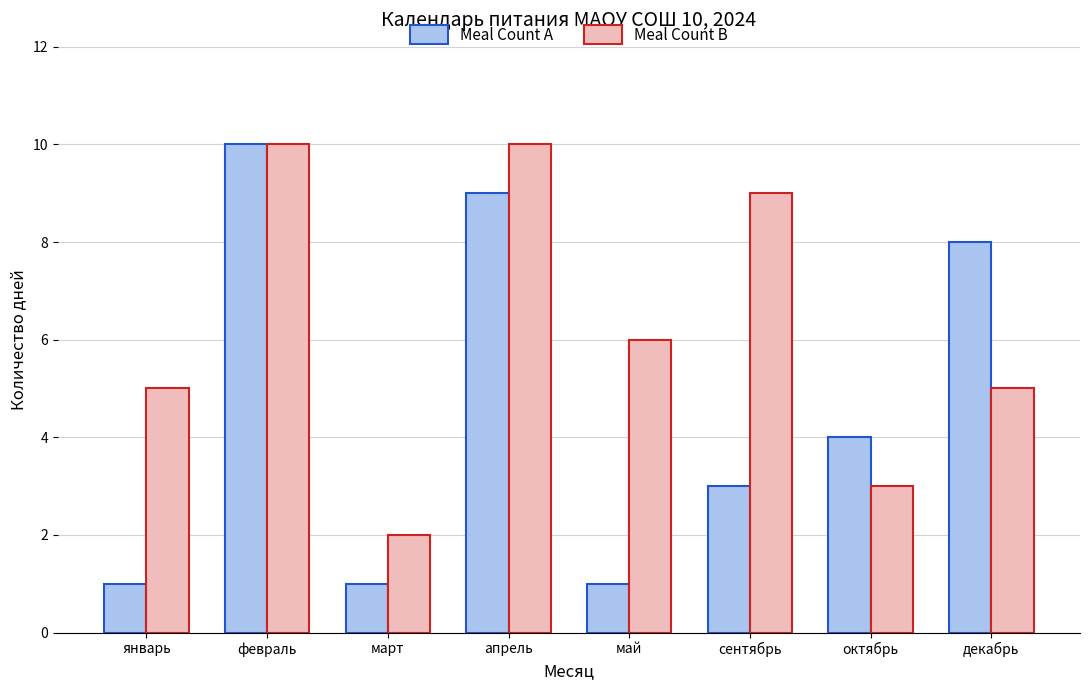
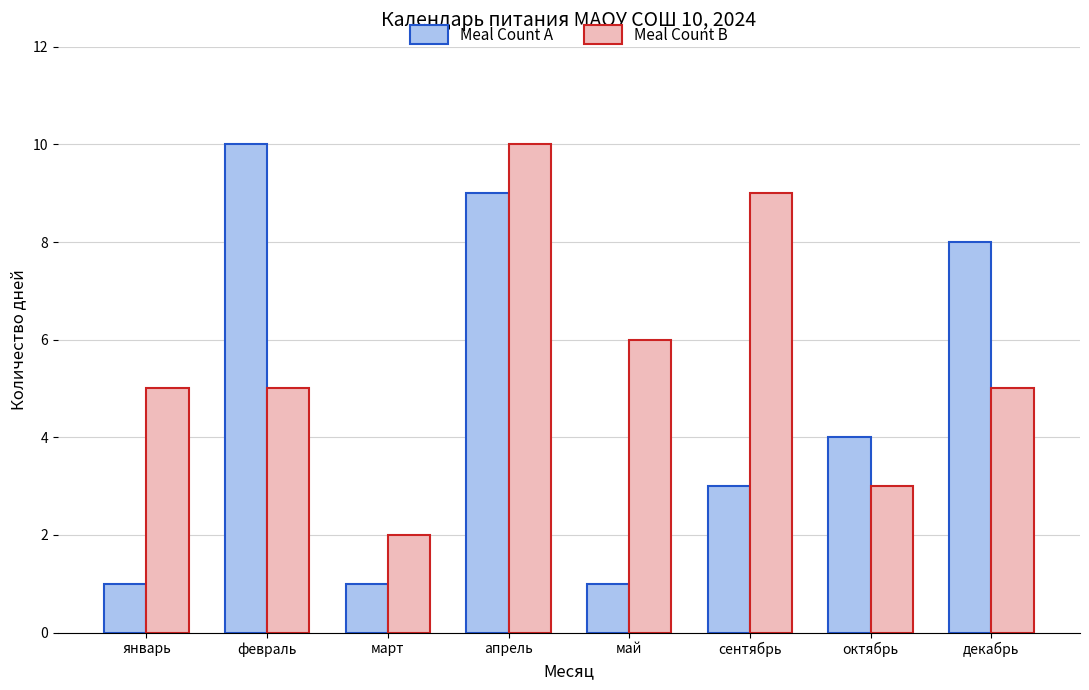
Meal Count B, февраль: 10 -> 5
